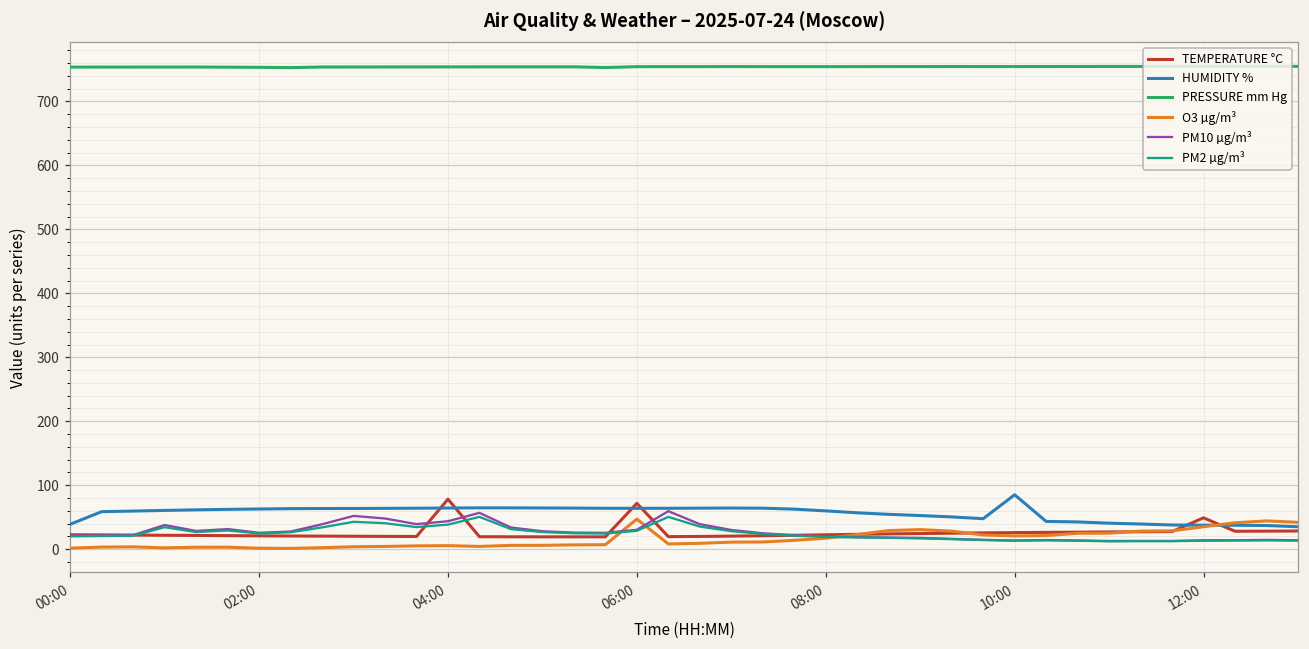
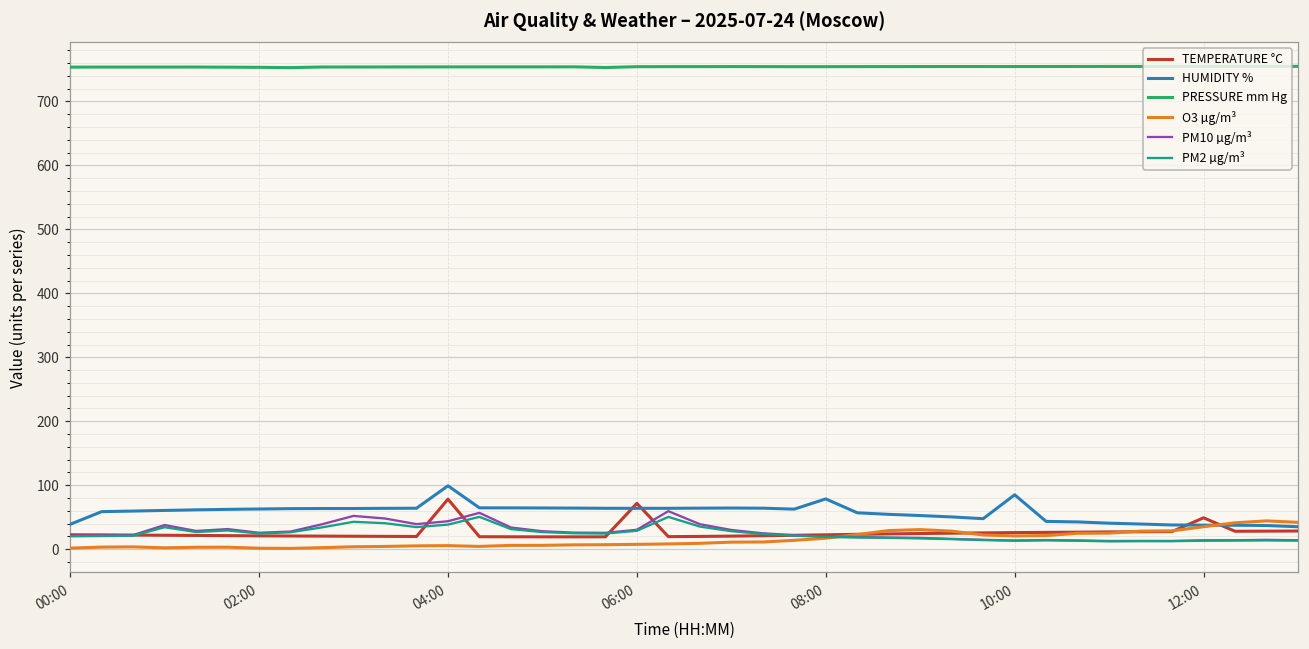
HUMIDITY %, 04:00: 60 -> 100
O3 µg/m³, 06:00: 50 -> 10
HUMIDITY %, 08:00: 60 -> 80
